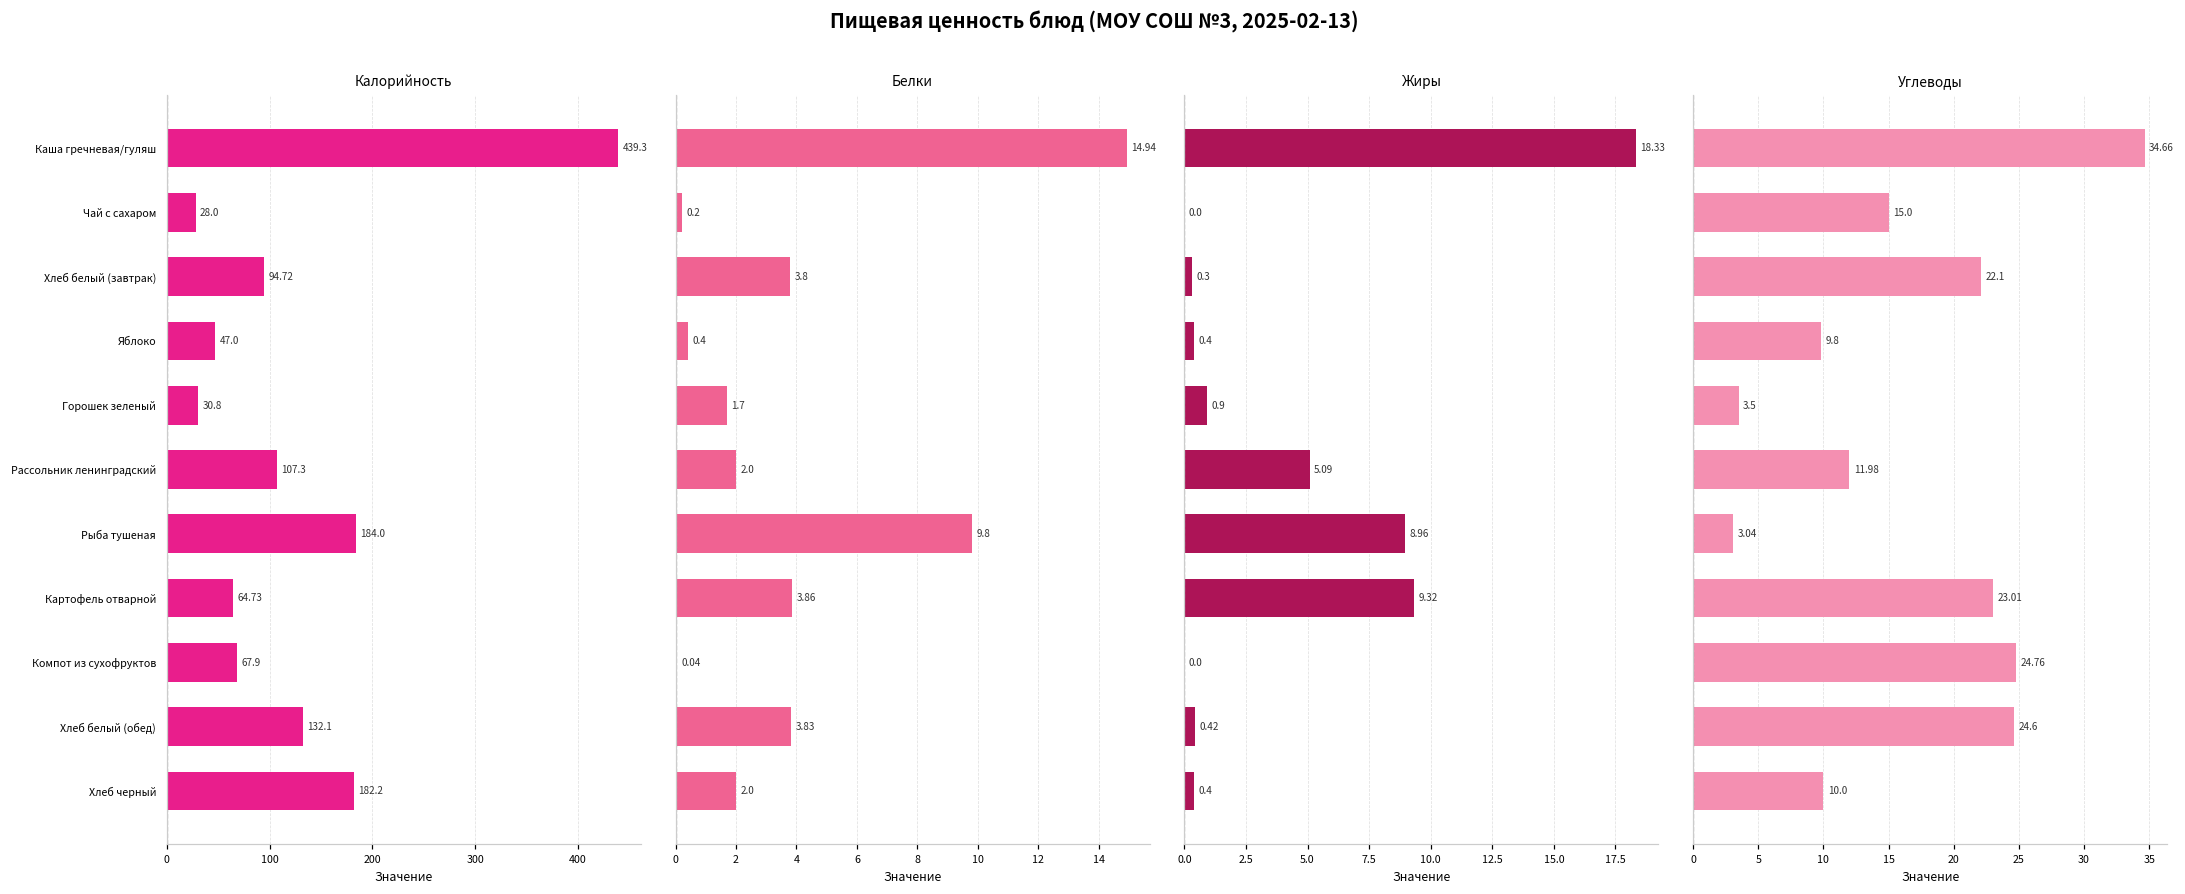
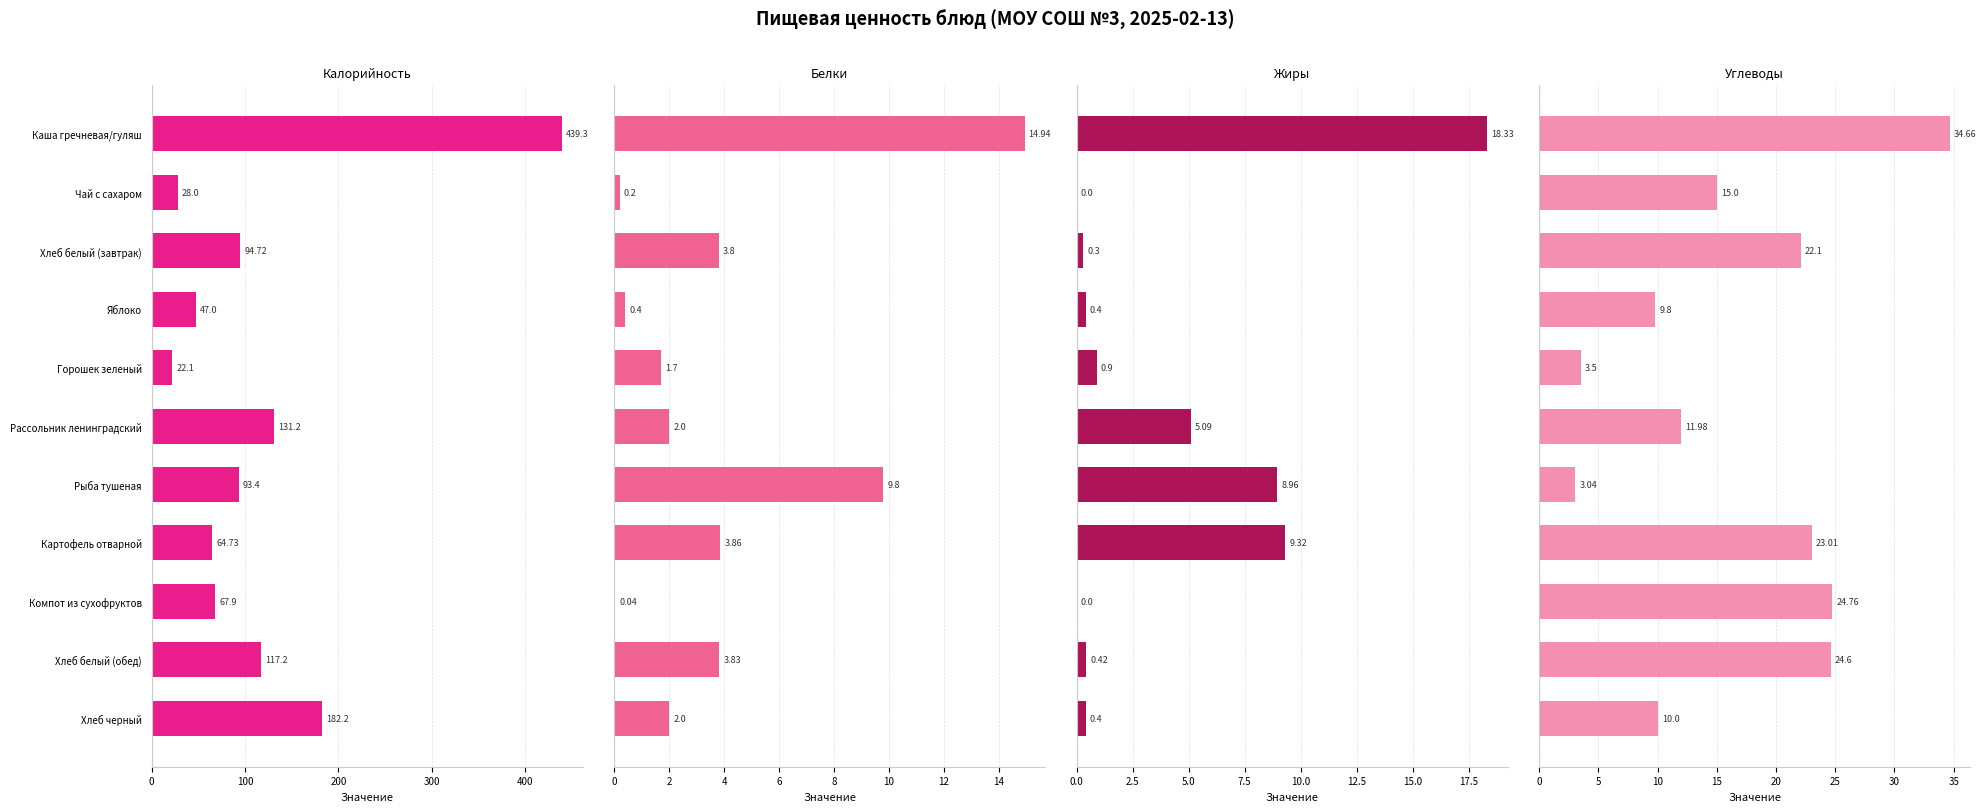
Калорийность, Горошек зеленый: 30.8 -> 22.1
Калорийность, Рассольник ленинградский: 107.3 -> 131.2
Калорийность, Рыба тушеная: 184.0 -> 93.4
Калорийность, Хлеб белый (обед): 132.1 -> 117.2
